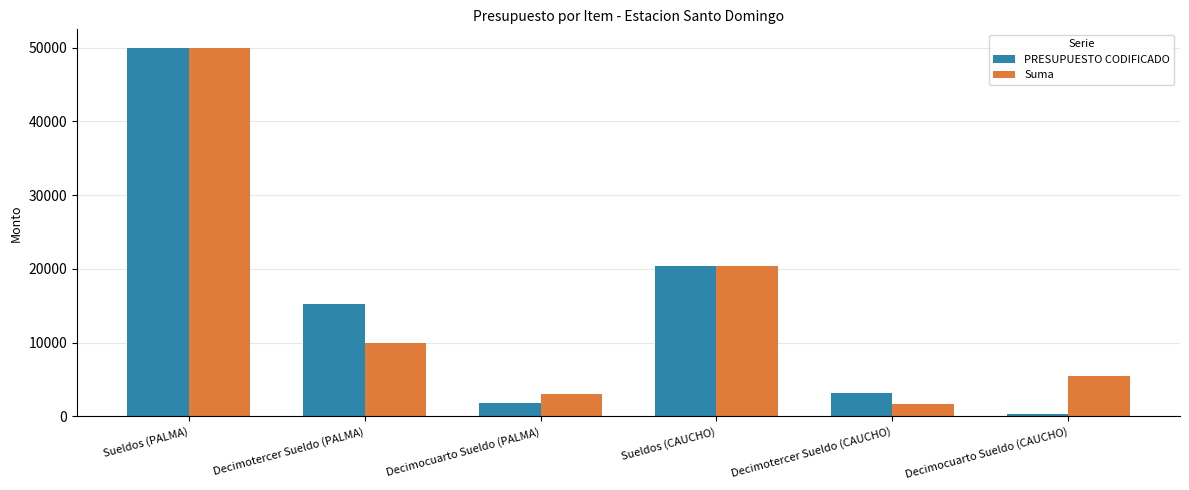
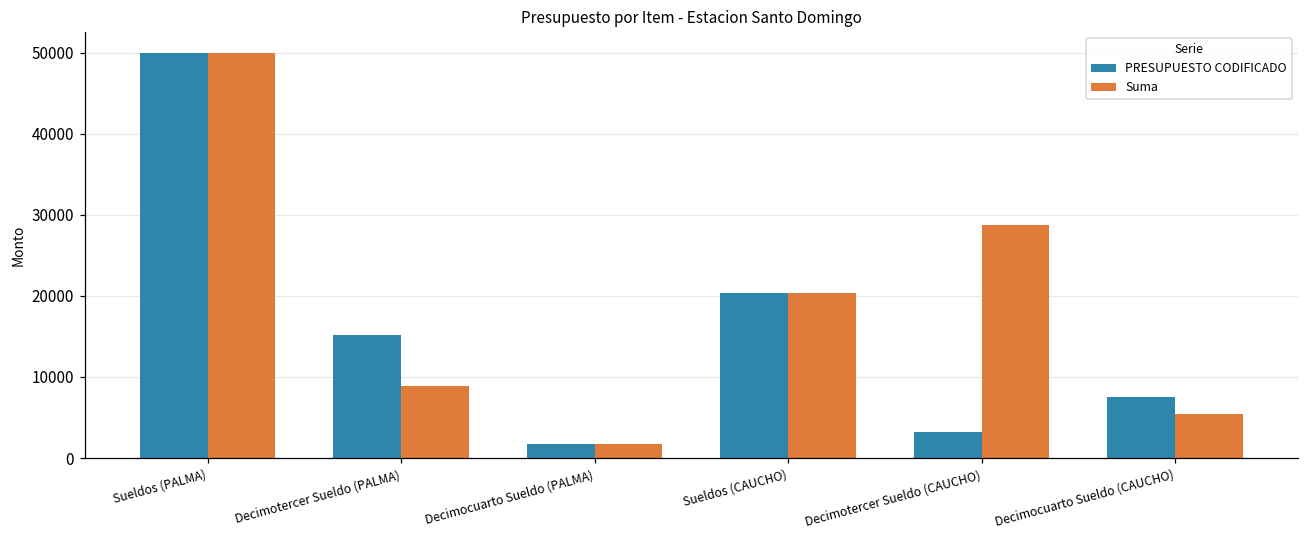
Suma, Decimotercer Sueldo (PALMA): 10000 -> 9000
Suma, Decimocuarto Sueldo (PALMA): 3000 -> 2000
Suma, Decimotercer Sueldo (CAUCHO): 2000 -> 29000
PRESUPUESTO CODIFICADO, Decimocuarto Sueldo (CAUCHO): 0 -> 8000
